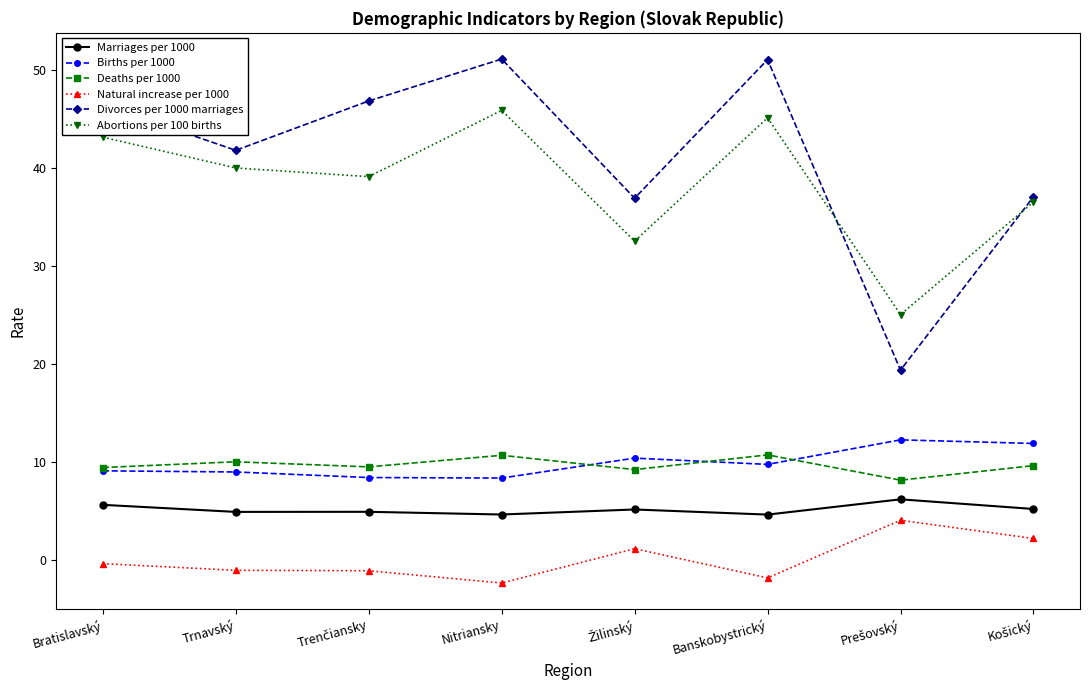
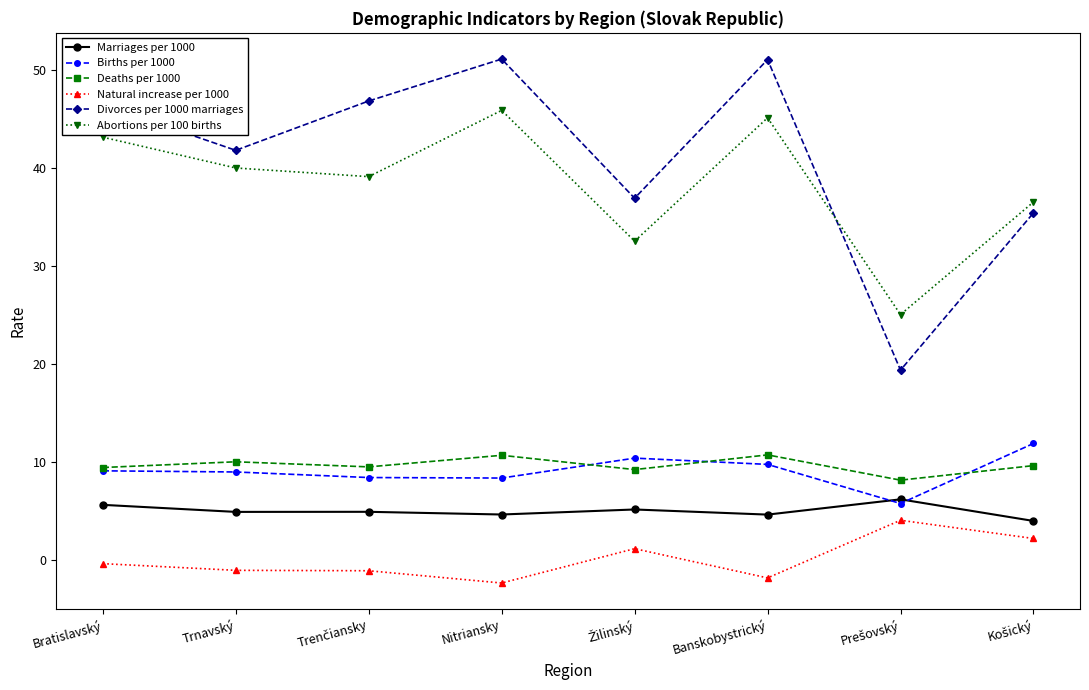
Births per 1000, Prešovský: 12 -> 6
Marriages per 1000, Košický: 5 -> 4
Divorces per 1000 marriages, Košický: 37 -> 35
